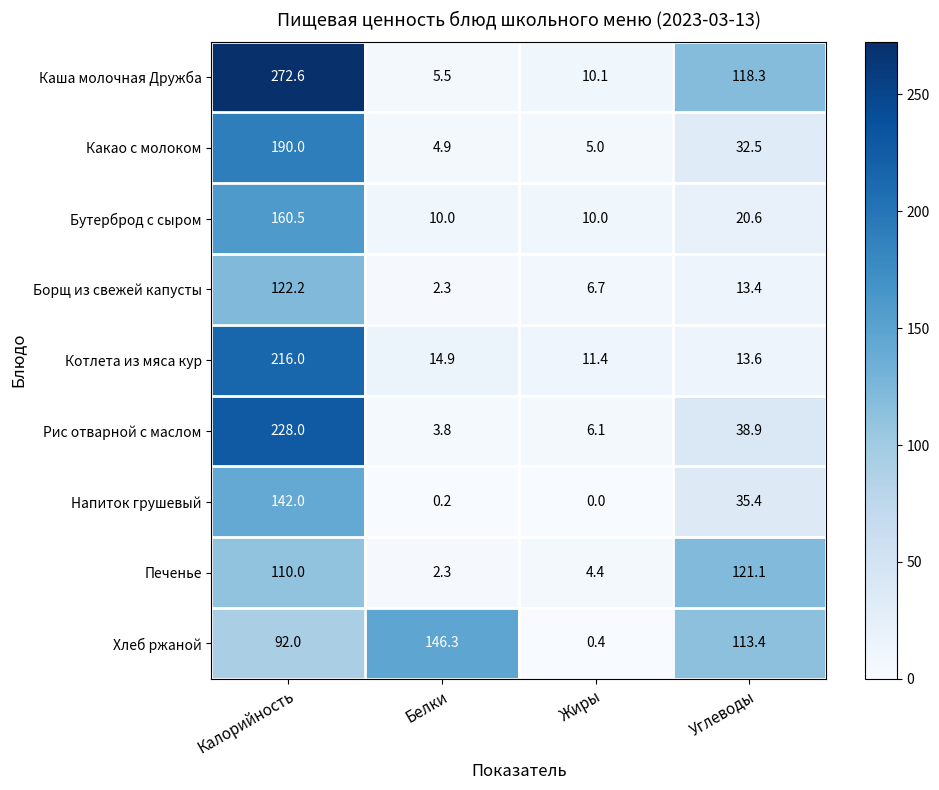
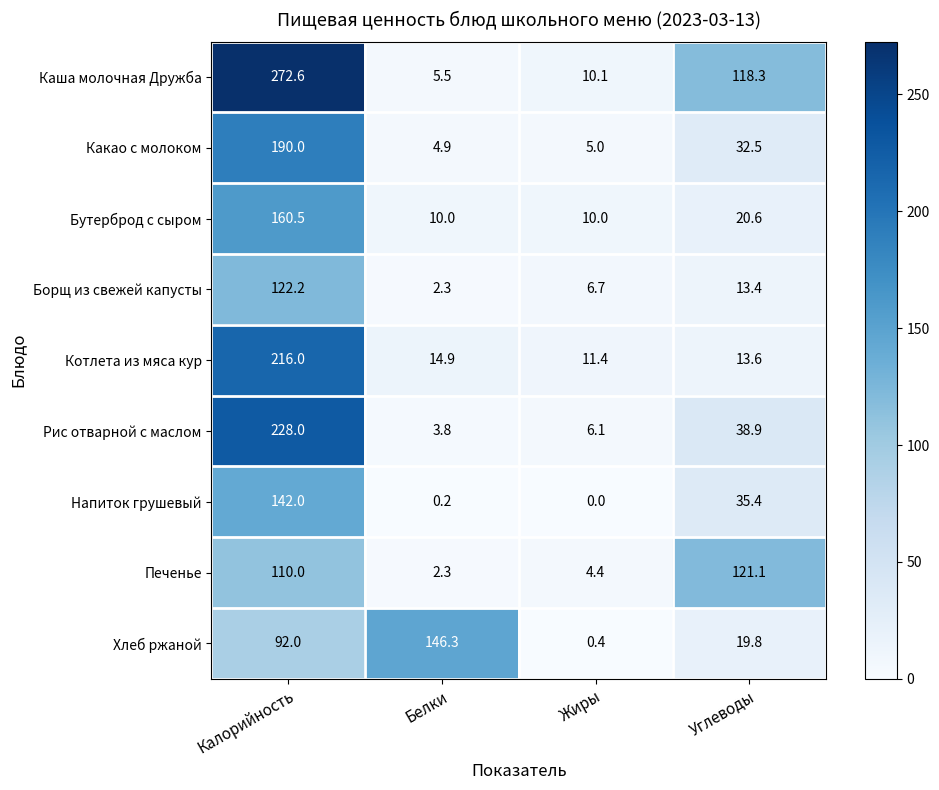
Хлеб ржаной, Углеводы: 113.4 -> 19.8
